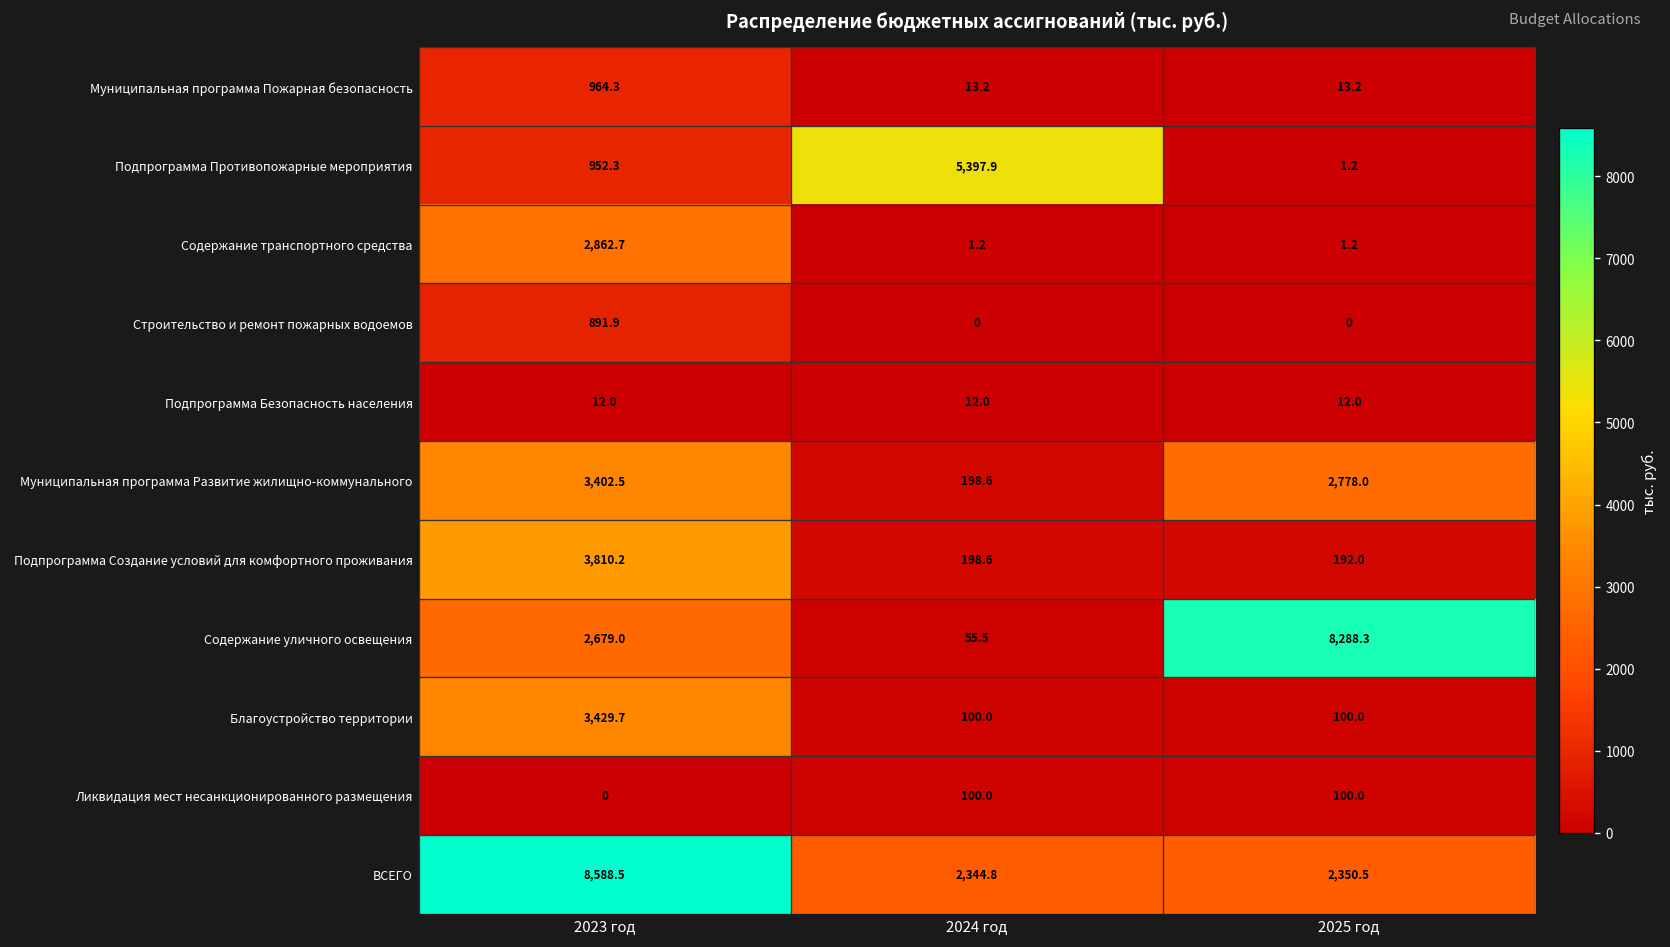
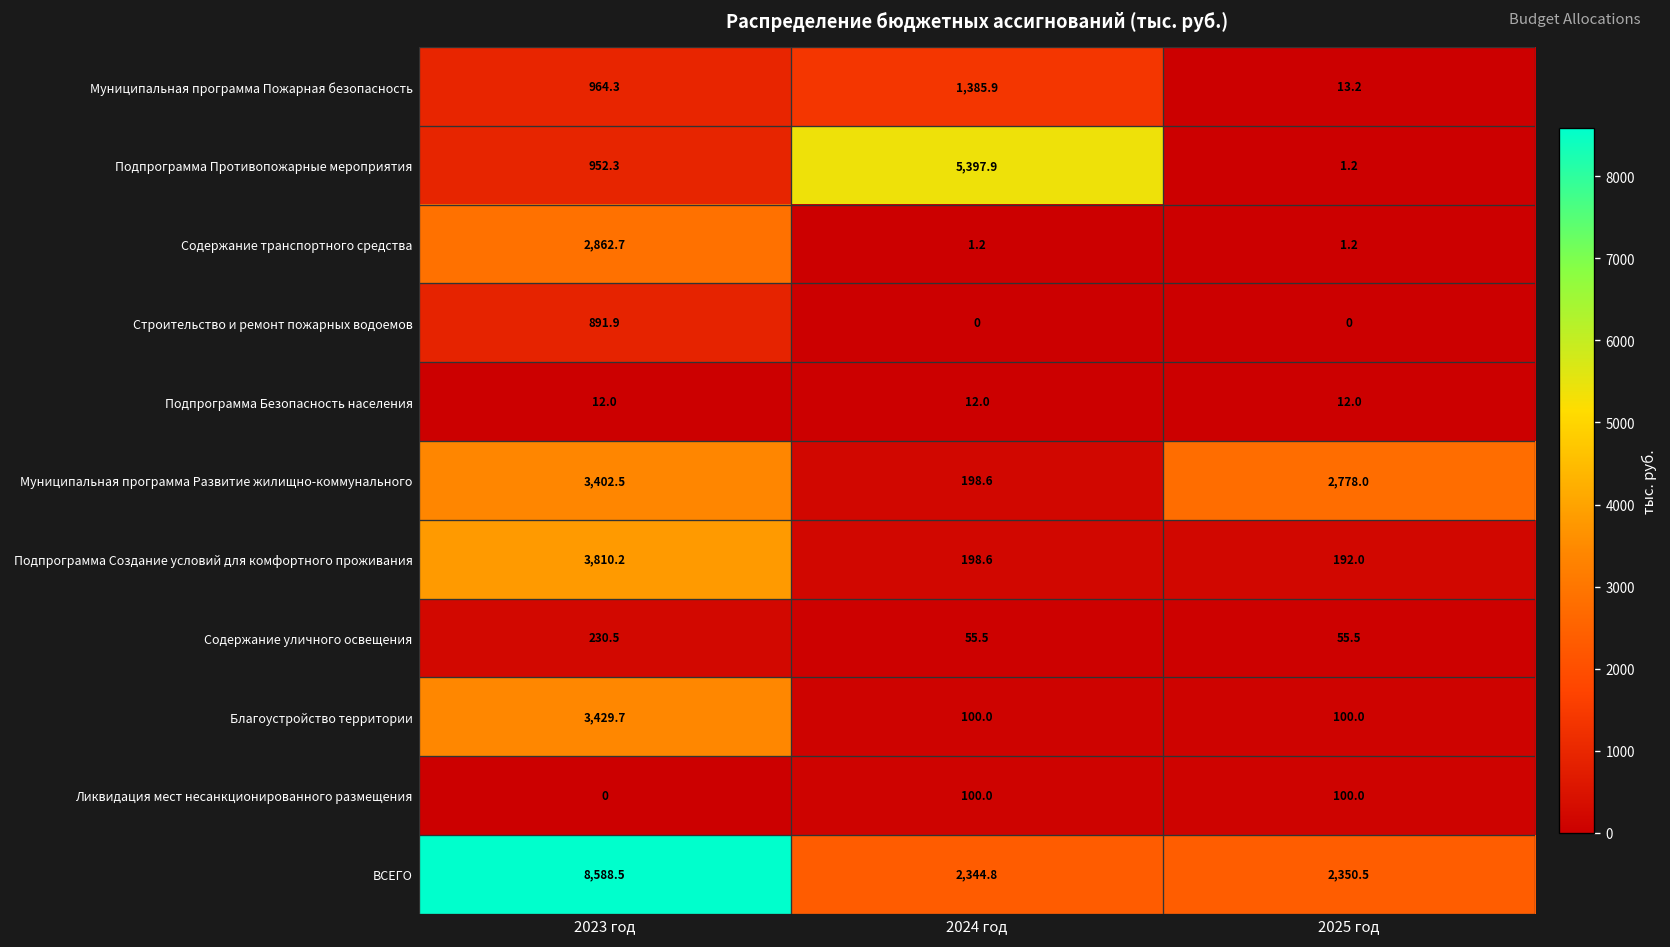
Муниципальная программа Пожарная безопасность, 2024 год: 13.2 -> 1,385.9
Содержание уличного освещения, 2023 год: 2,679.0 -> 230.5
Содержание уличного освещения, 2025 год: 8,288.3 -> 55.5
